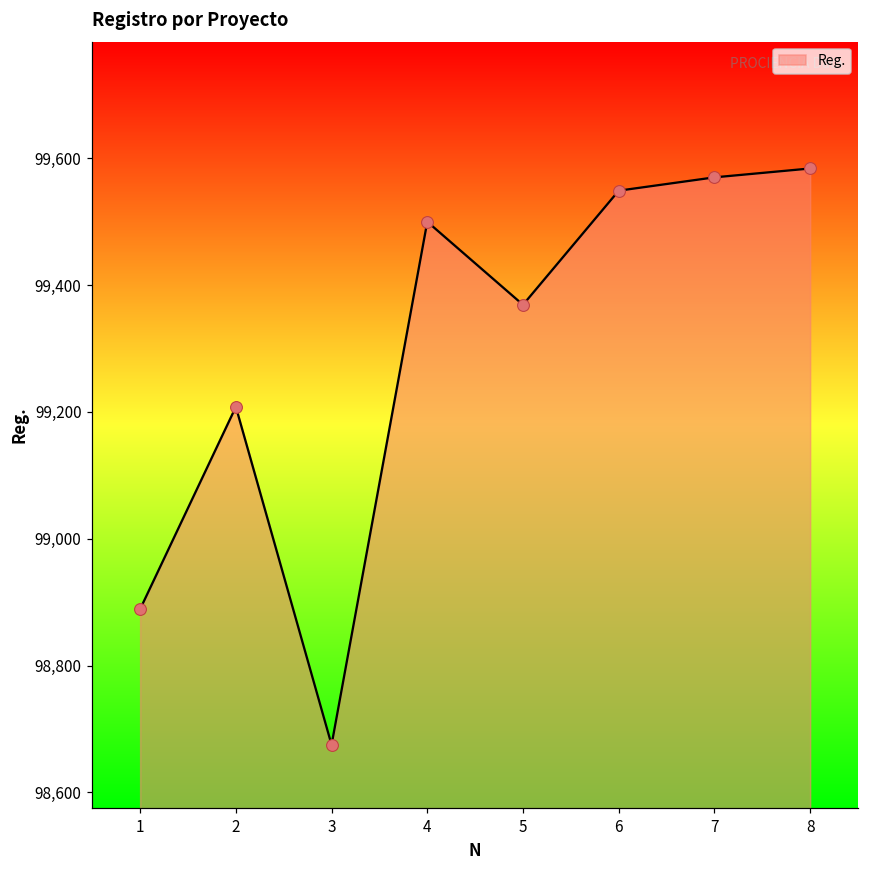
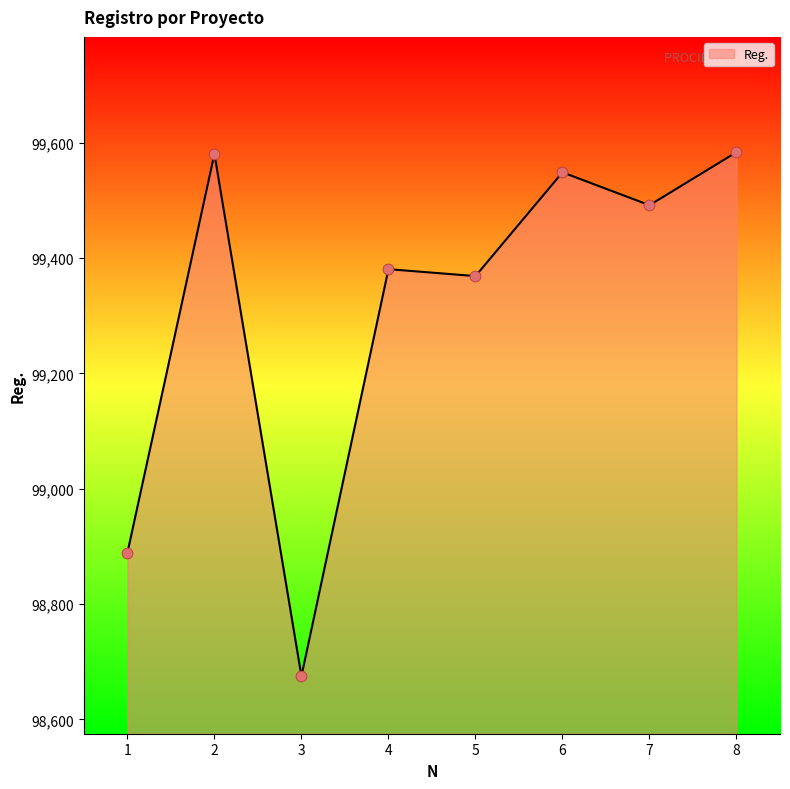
2: 99,210 -> 99,580
4: 99,500 -> 99,380
7: 99,570 -> 99,490
